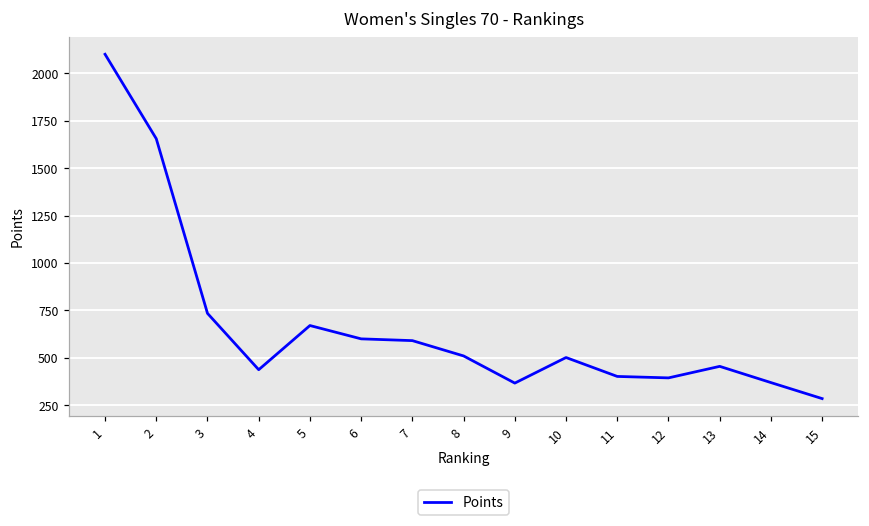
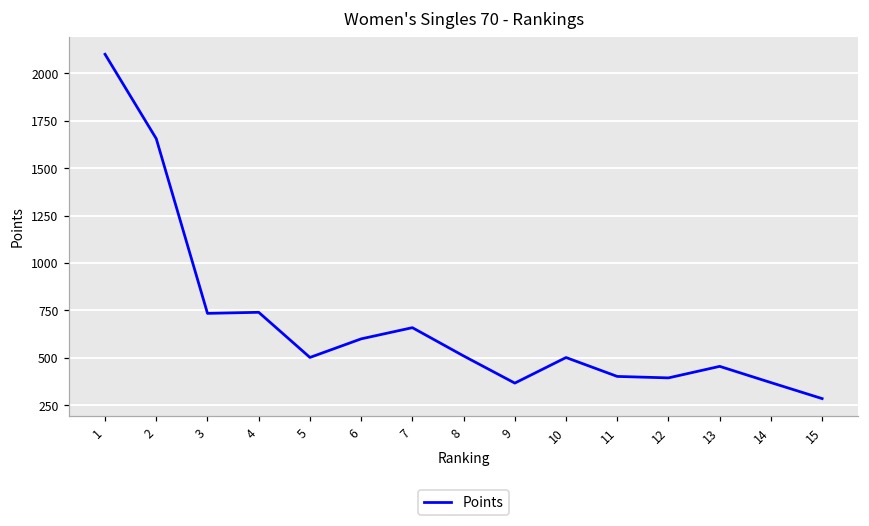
4: 440 -> 740
5: 670 -> 500
7: 590 -> 660
